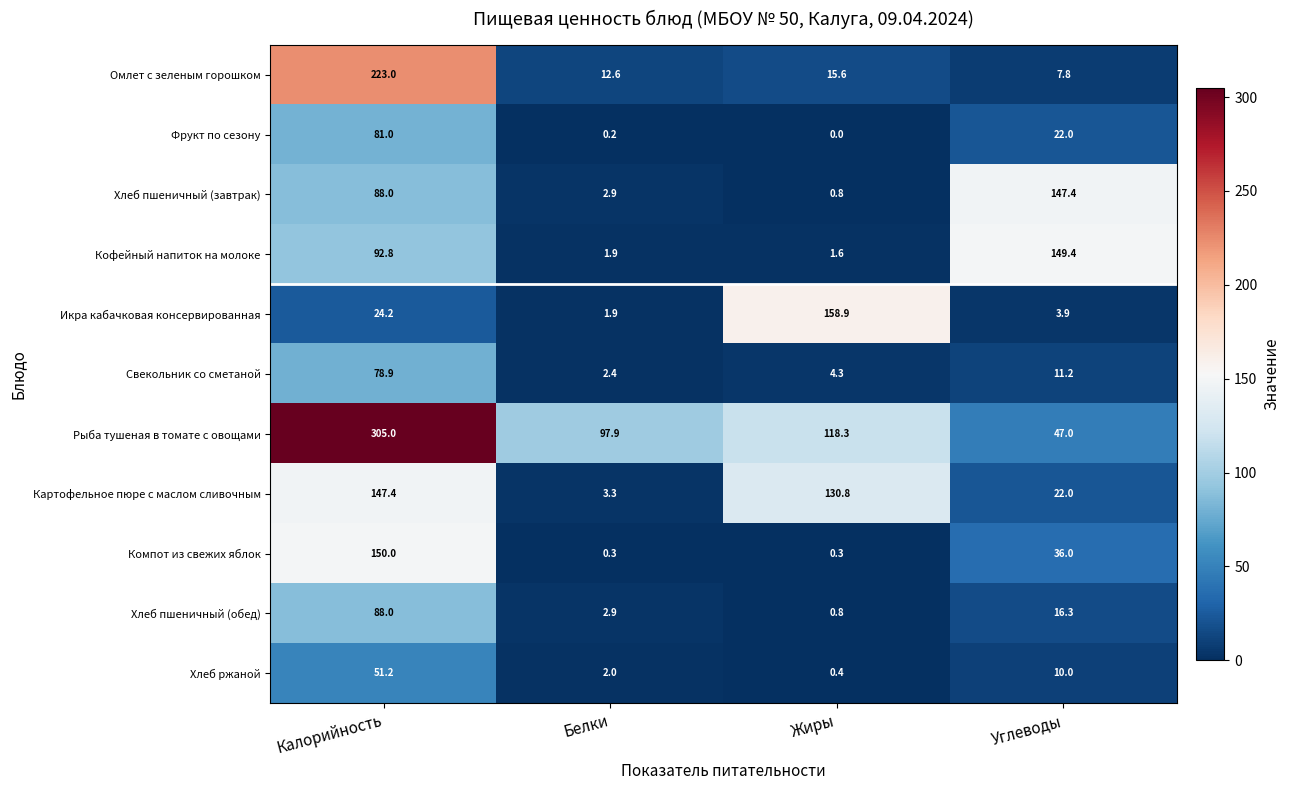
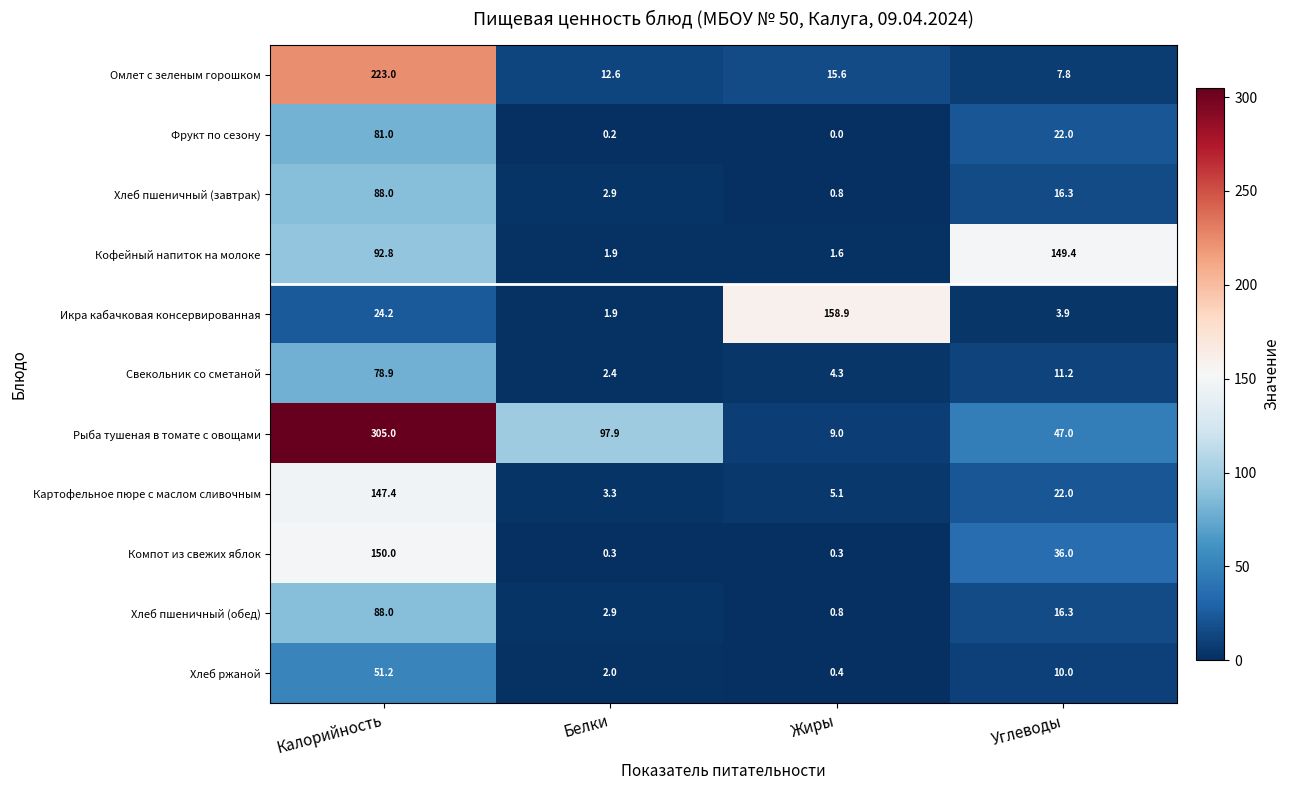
Хлеб пшеничный (завтрак), Углеводы: 147.4 -> 16.3
Рыба тушеная в томате с овощами, Жиры: 118.3 -> 9.0
Картофельное пюре с маслом сливочным, Жиры: 130.8 -> 5.1
